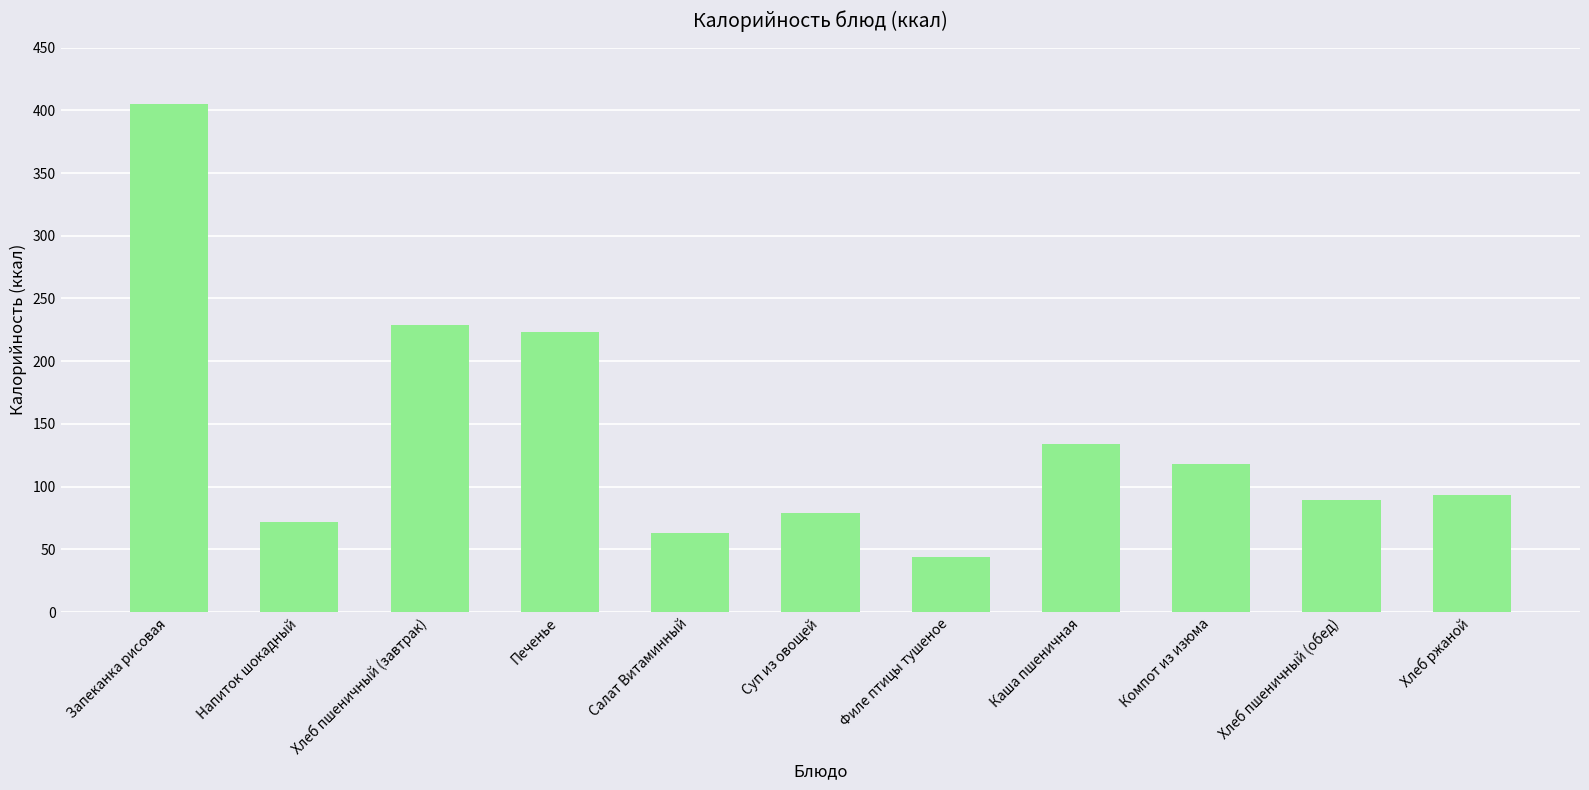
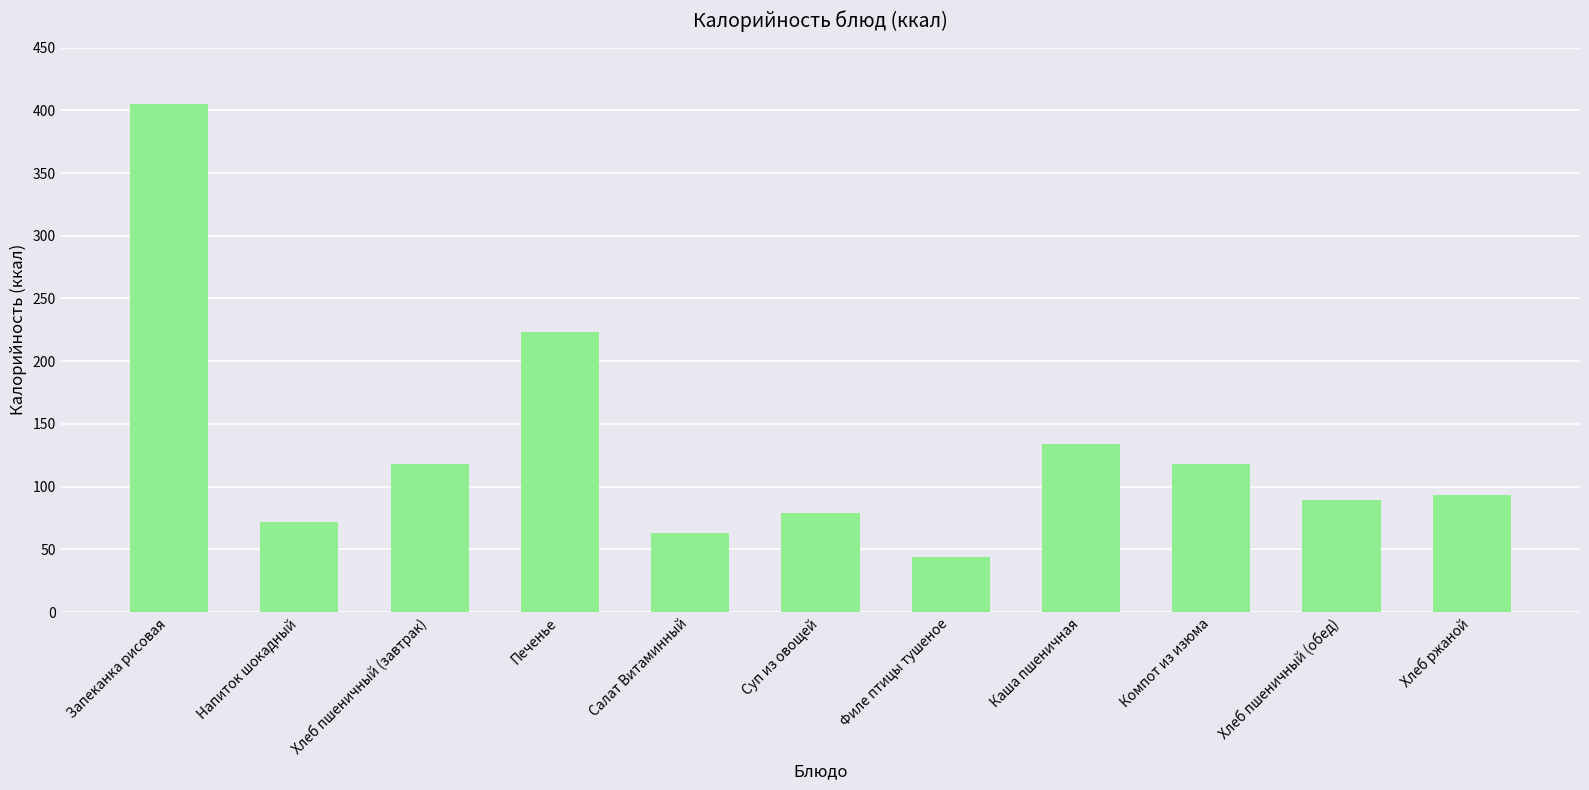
Хлеб пшеничный (завтрак): 229 -> 118
